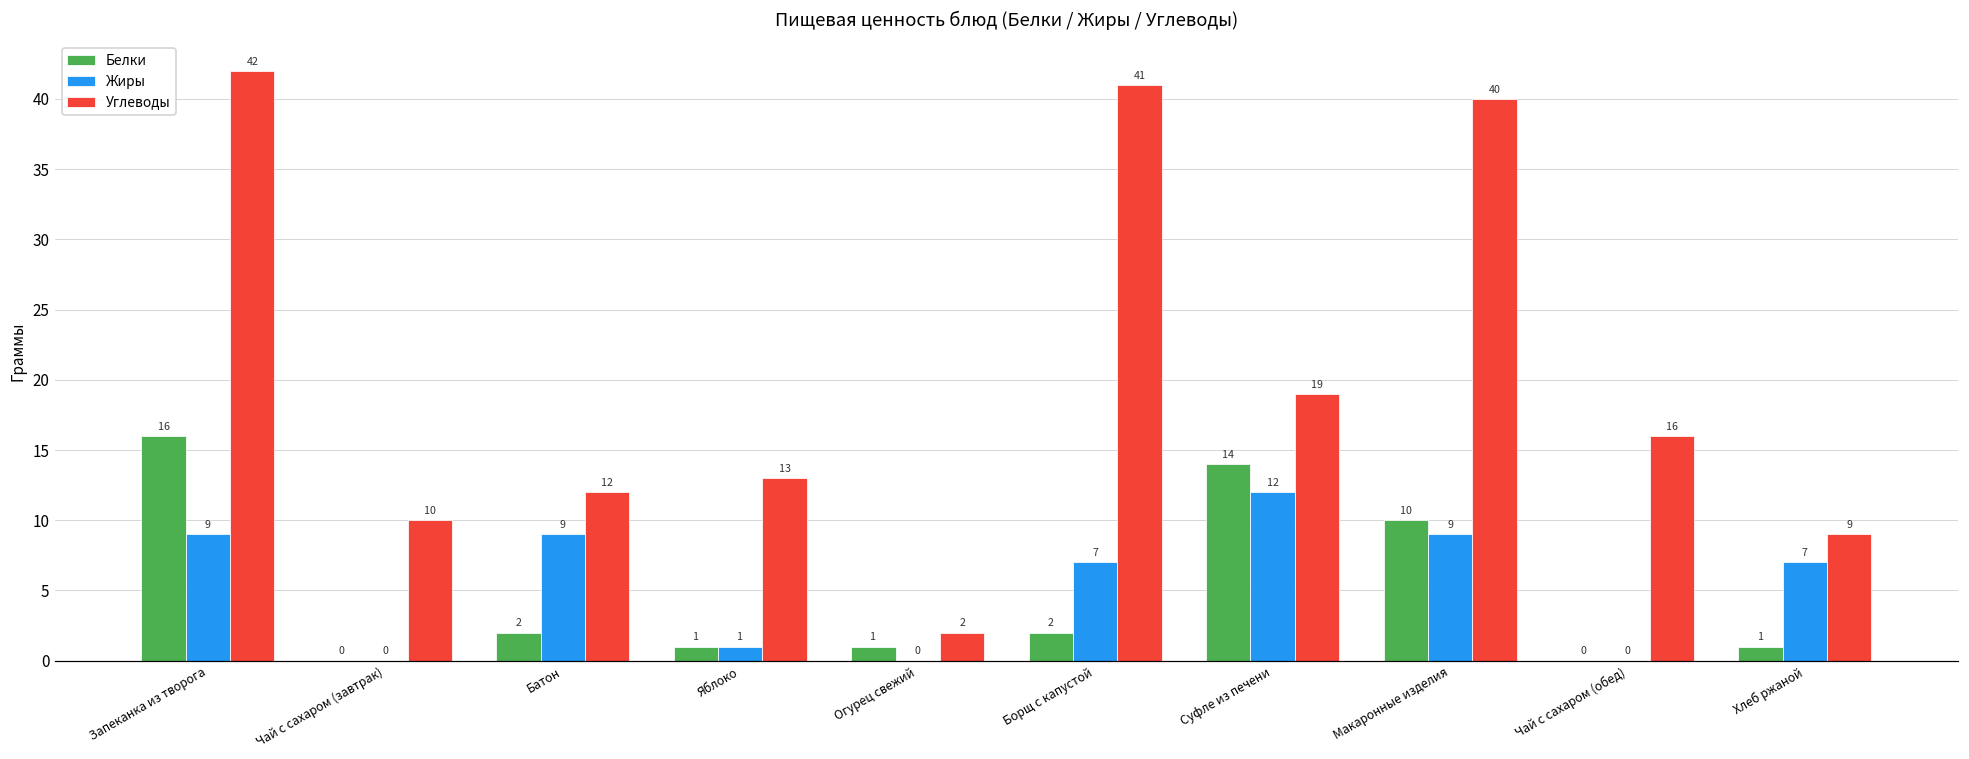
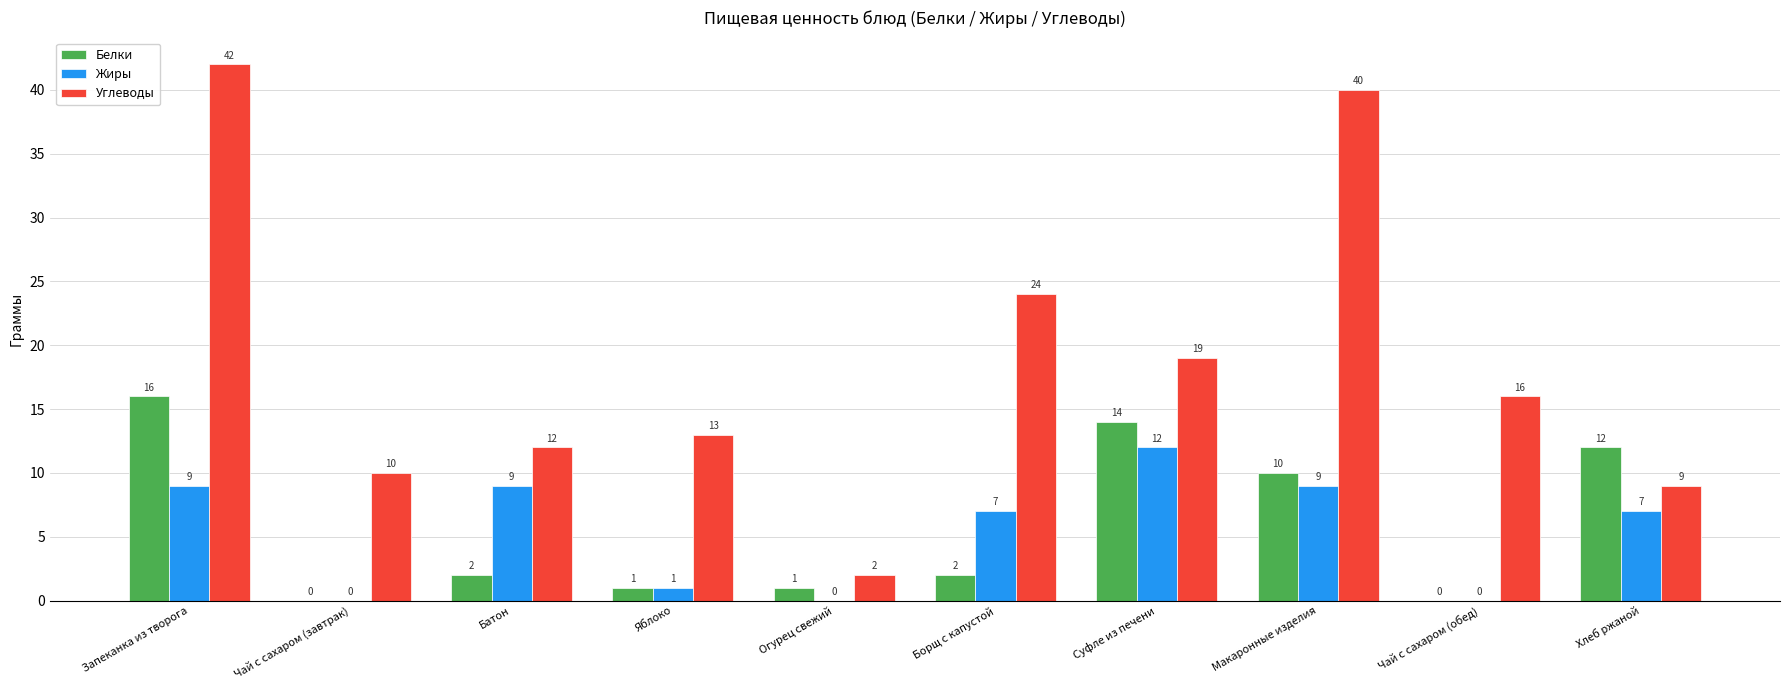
Углеводы, Борщ с капустой: 41 -> 24
Белки, Хлеб ржаной: 1 -> 12
